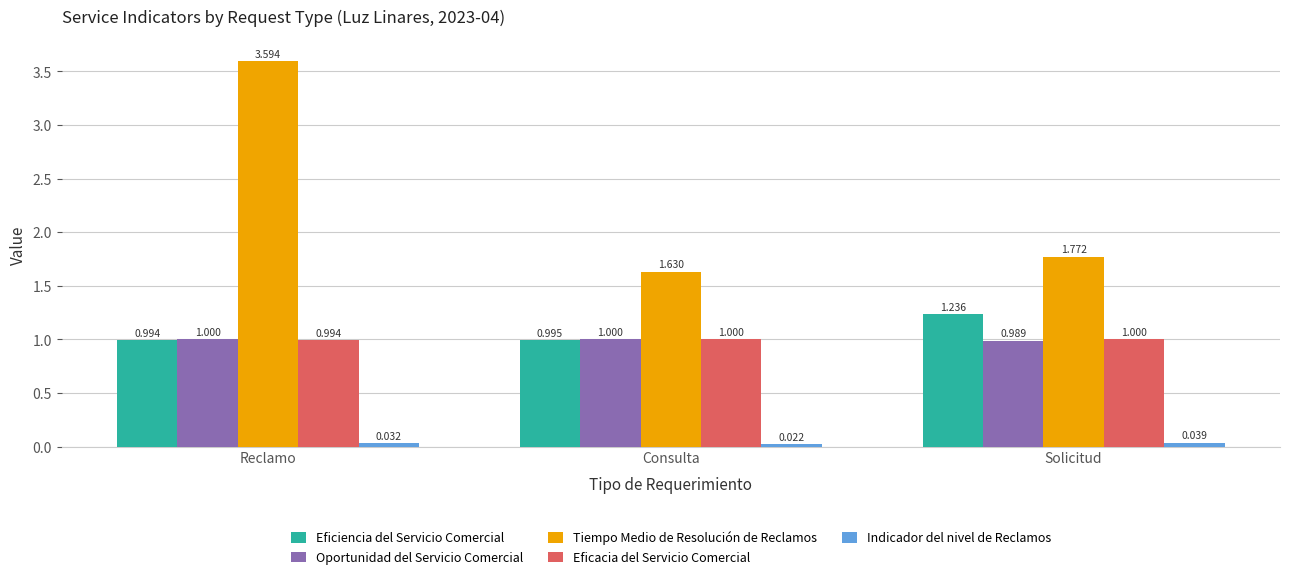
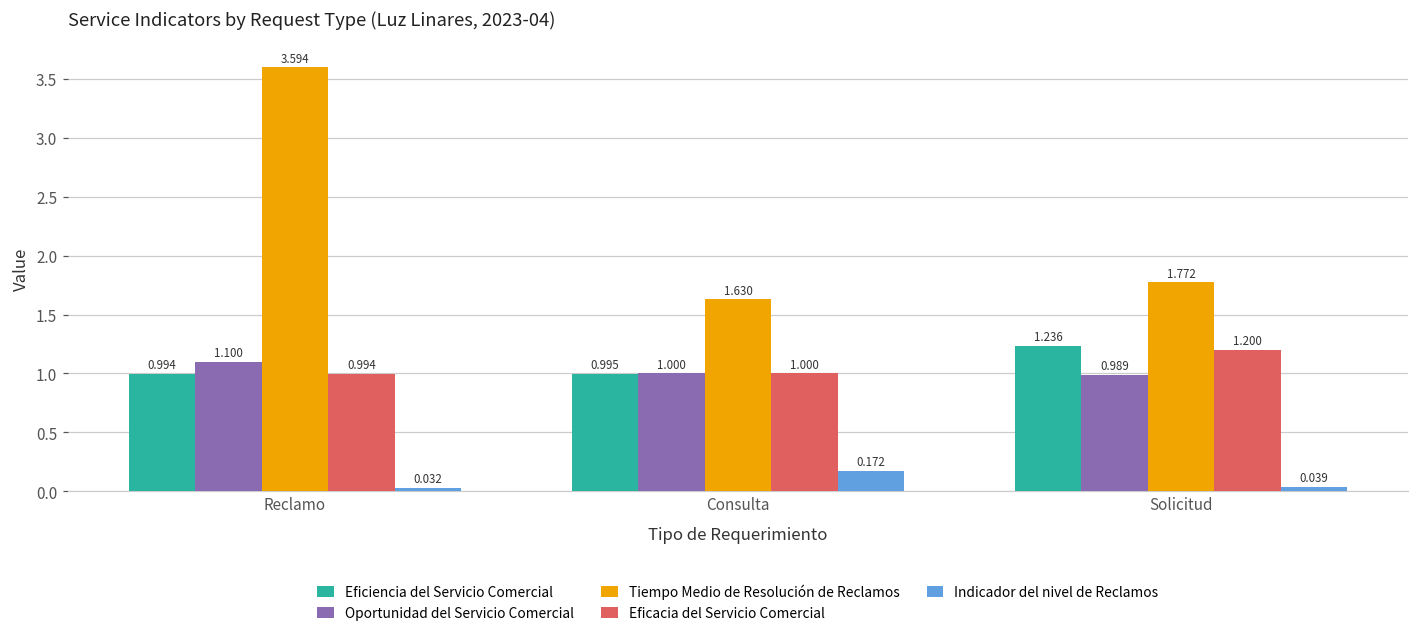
Oportunidad del Servicio Comercial, Reclamo: 1.000 -> 1.100
Indicador del nivel de Reclamos, Consulta: 0.022 -> 0.172
Eficacia del Servicio Comercial, Solicitud: 1.000 -> 1.200
